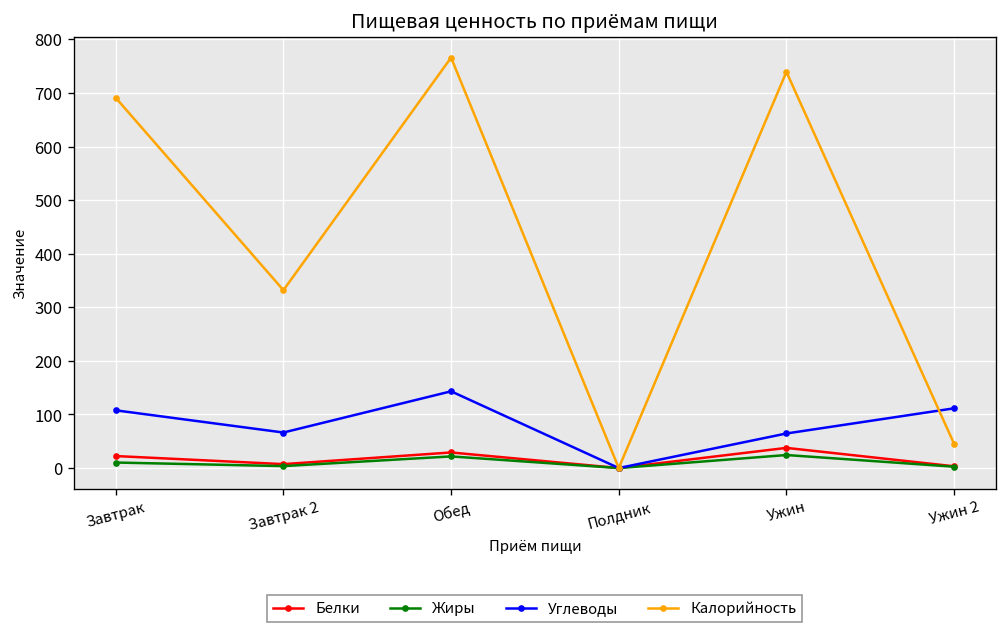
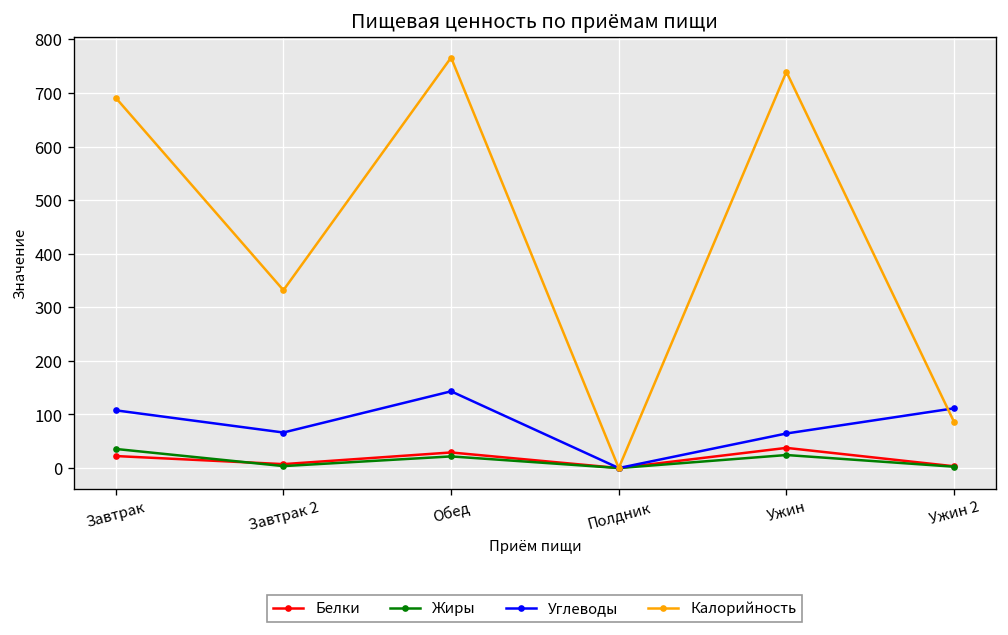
Жиры, Завтрак: 10 -> 40
Калорийность, Ужин 2: 50 -> 90
